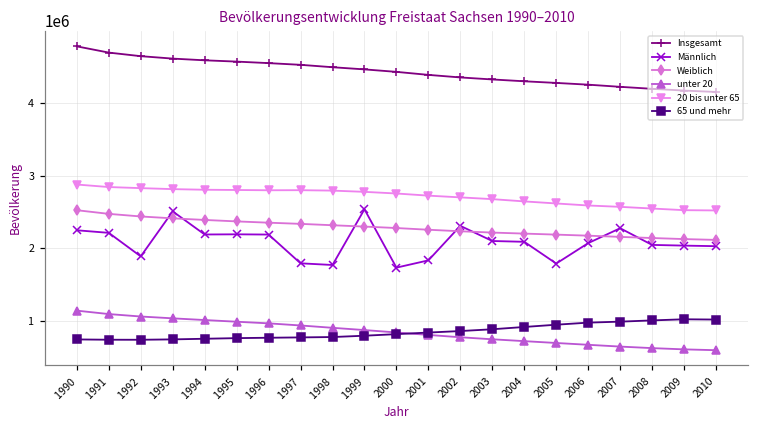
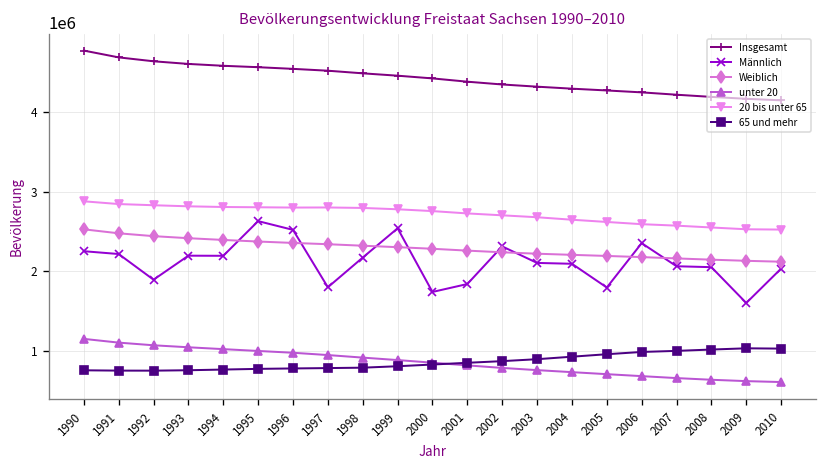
Männlich, 1993: 2500000 -> 2200000
Männlich, 1995: 2200000 -> 2600000
Männlich, 1996: 2200000 -> 2500000
Männlich, 1998: 1800000 -> 2200000
Männlich, 2006: 2100000 -> 2400000
Männlich, 2007: 2300000 -> 2100000
Männlich, 2009: 2000000 -> 1600000
